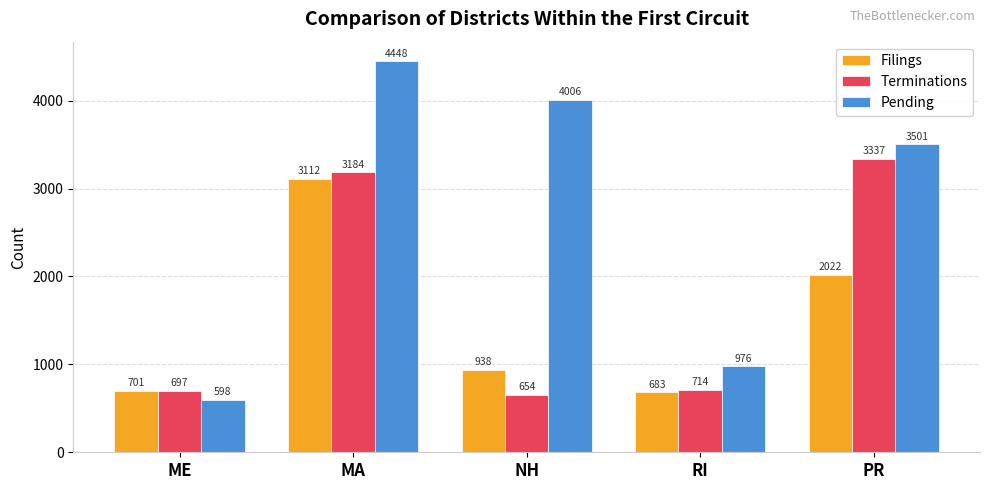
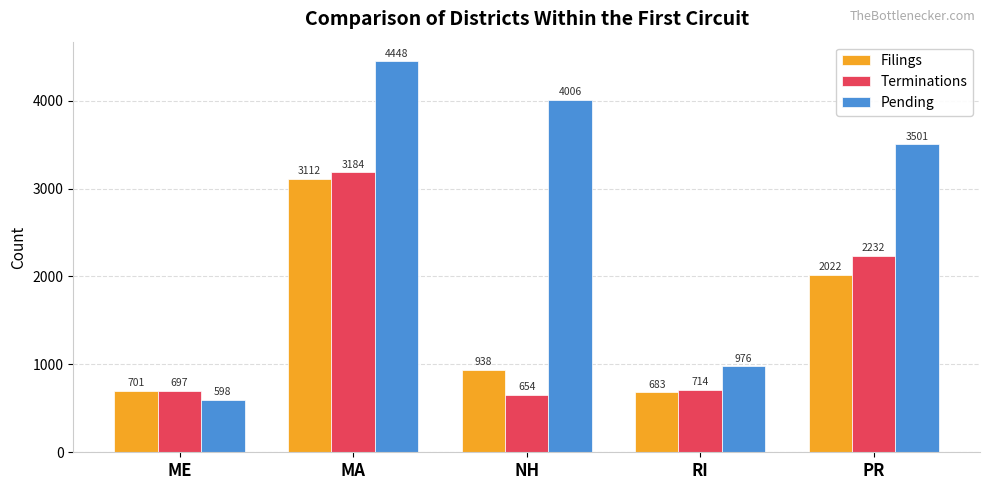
Terminations, PR: 3337 -> 2232
